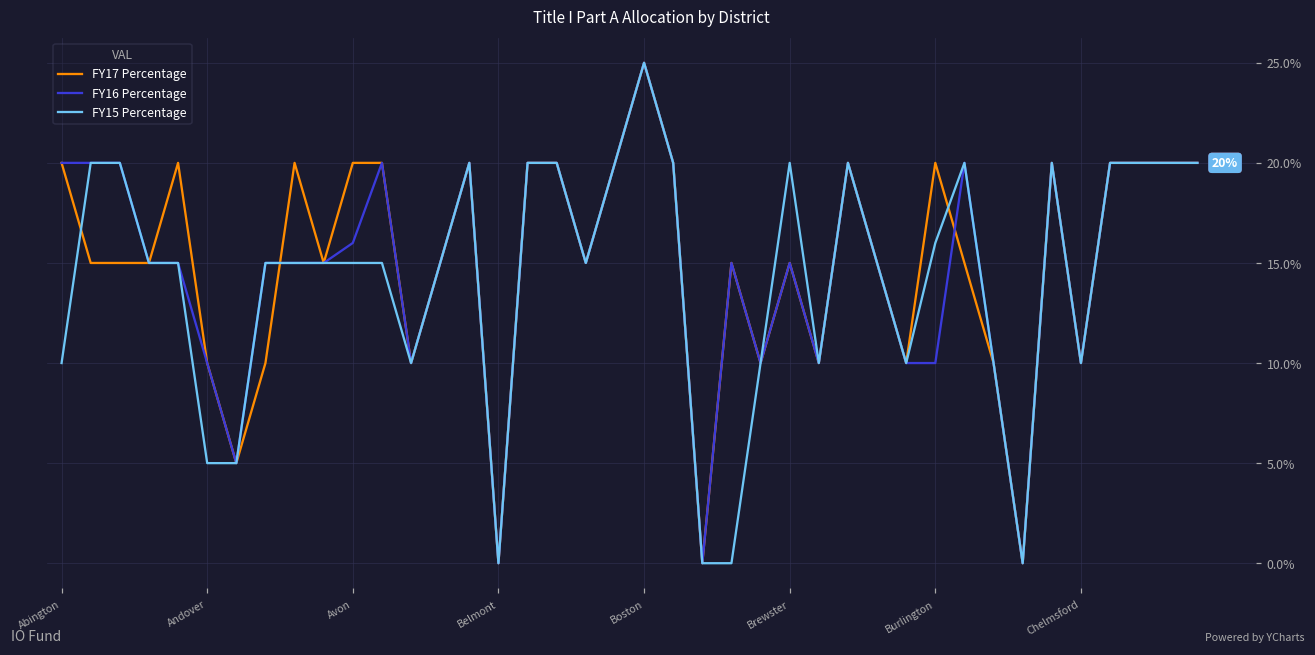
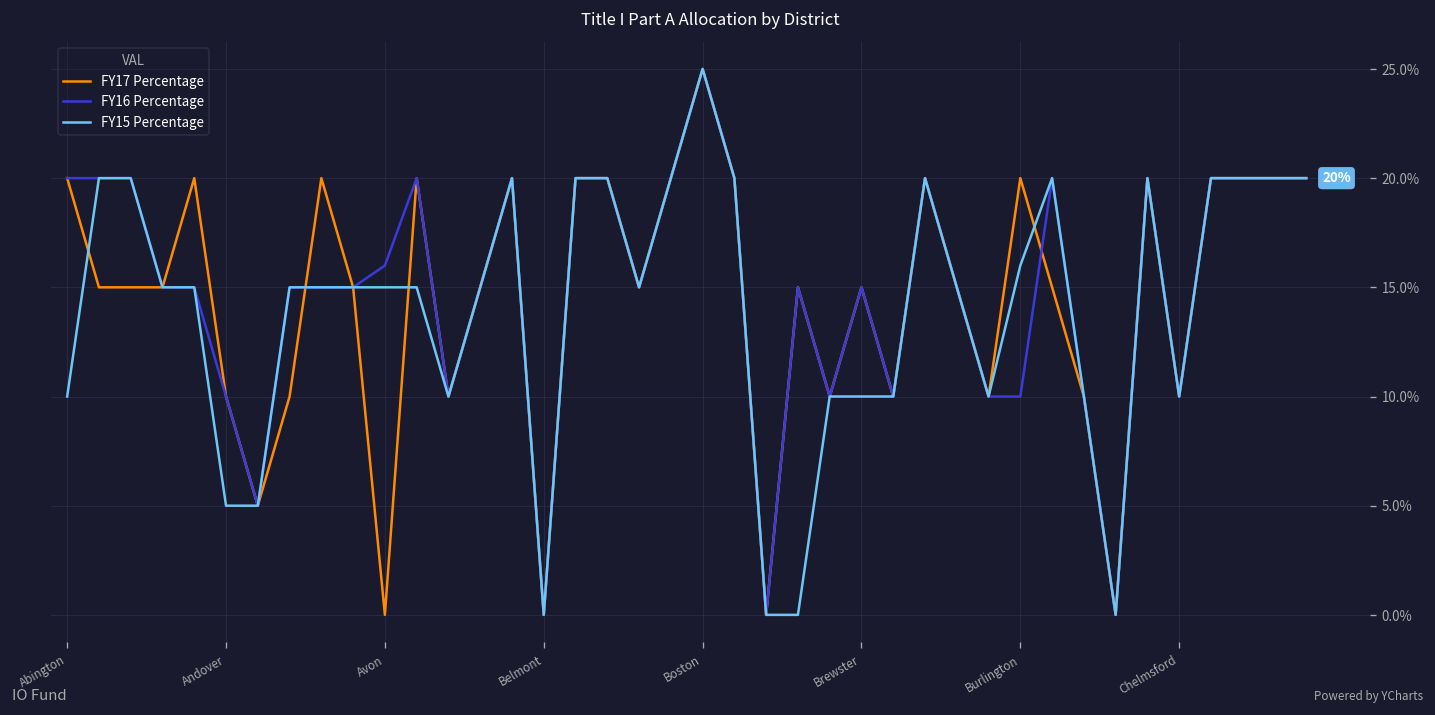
FY17 Percentage, Avon: 20.0% -> 0.0%
FY15 Percentage, Brewster: 20.0% -> 10.0%
